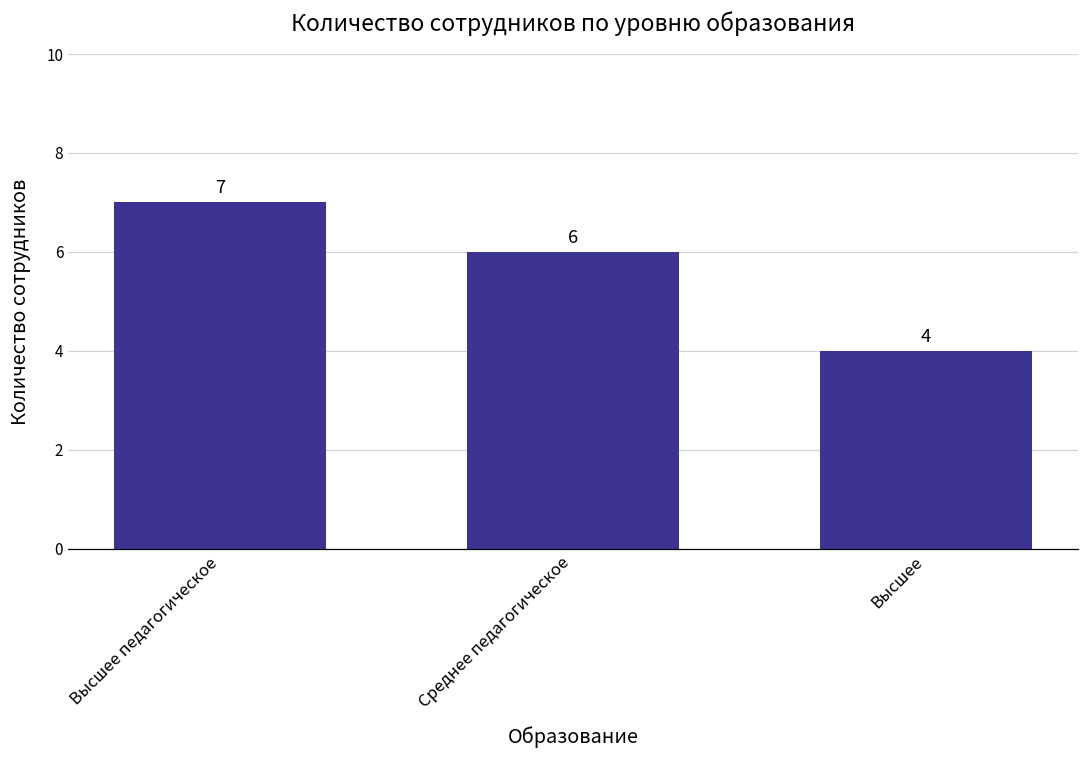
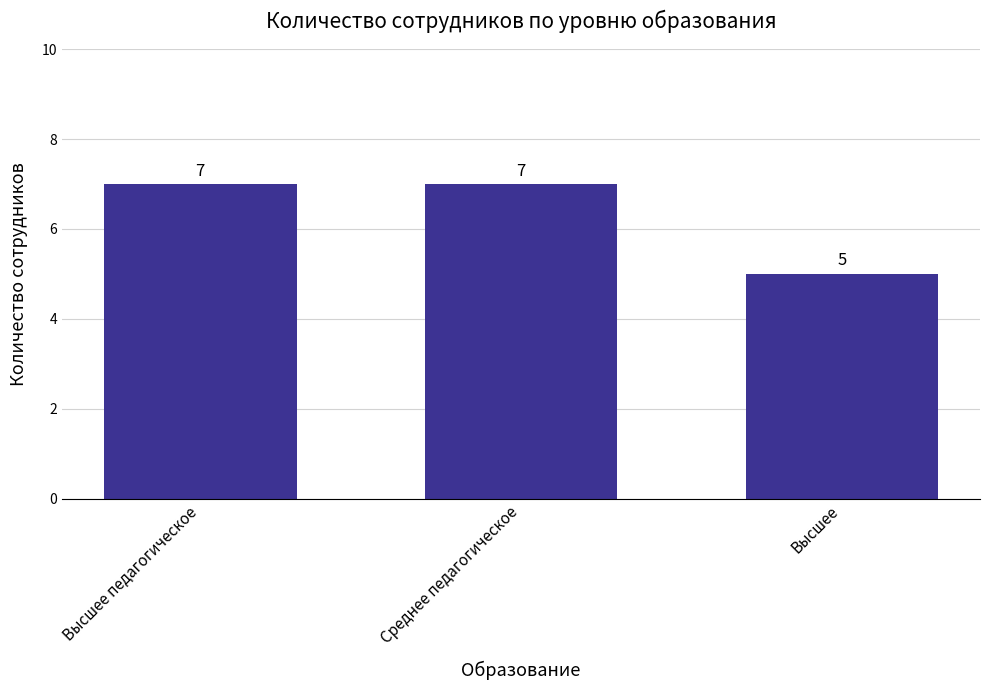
Среднее педагогическое: 6 -> 7
Высшее: 4 -> 5
